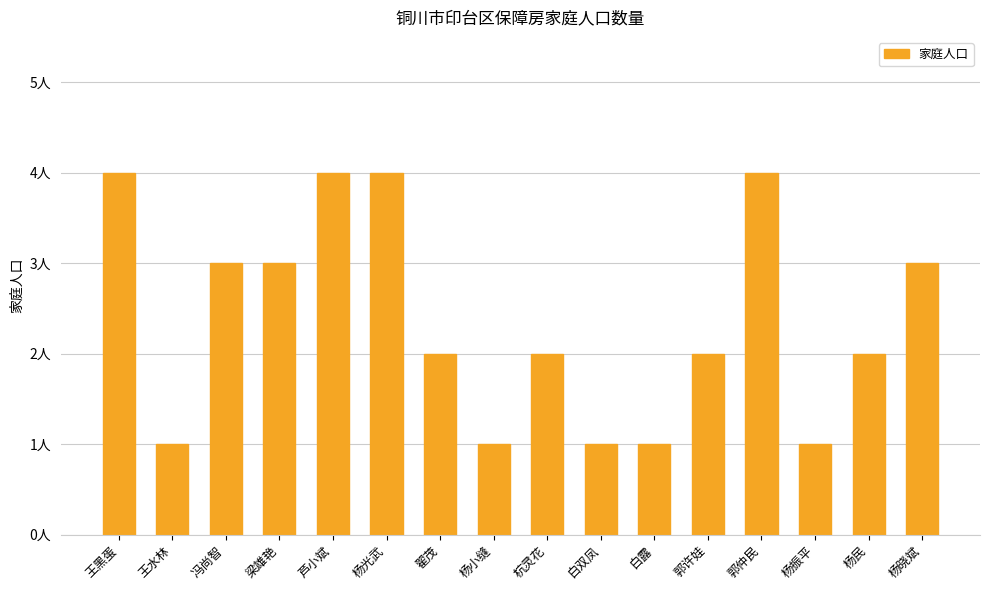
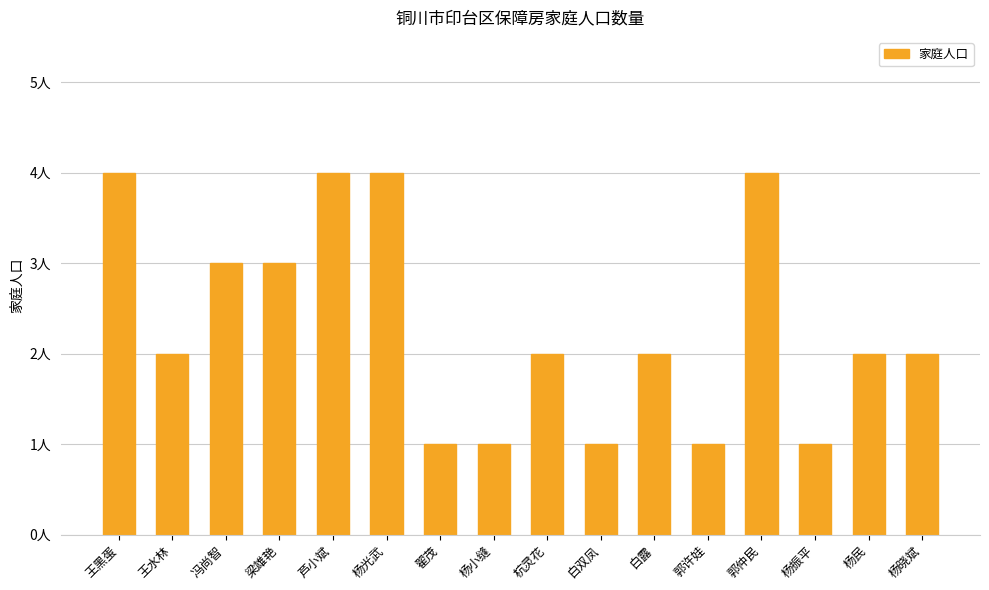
王水林: 1人 -> 2人
翟茂: 2人 -> 1人
白露: 1人 -> 2人
郭许娃: 2人 -> 1人
杨晓斌: 3人 -> 2人
